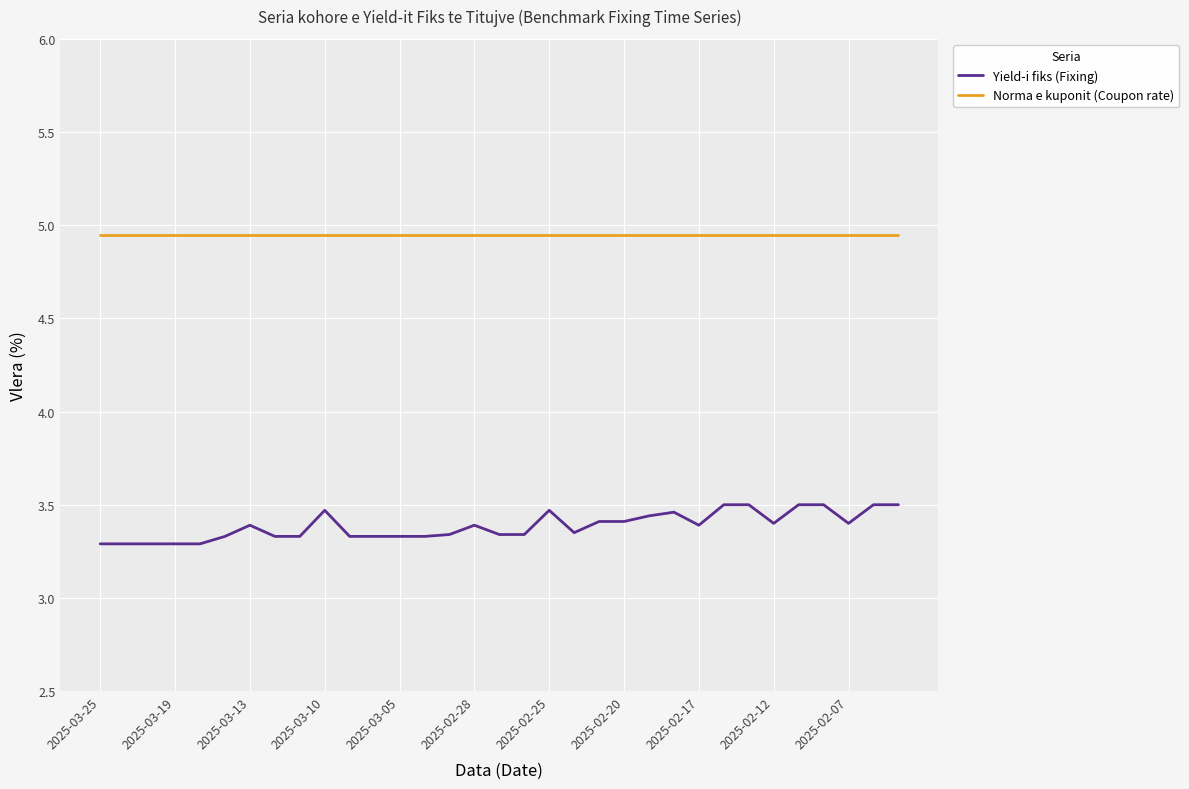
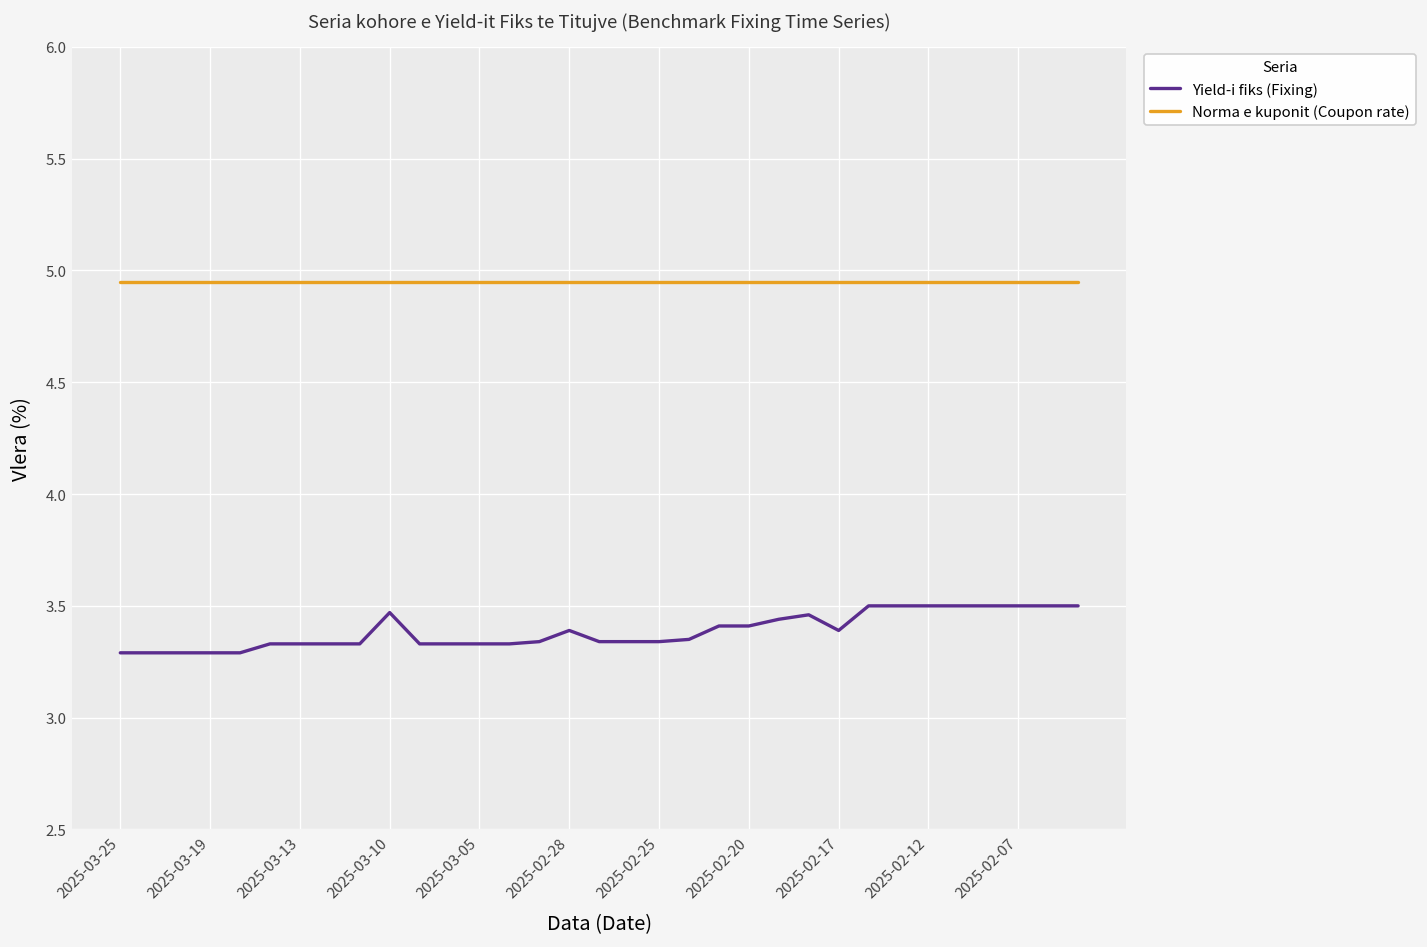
Yield-i fiks (Fixing), 2025-03-13: 3.39 -> 3.33
Yield-i fiks (Fixing), 2025-02-25: 3.47 -> 3.34
Yield-i fiks (Fixing), 2025-02-12: 3.4 -> 3.5
Yield-i fiks (Fixing), 2025-02-07: 3.4 -> 3.5
